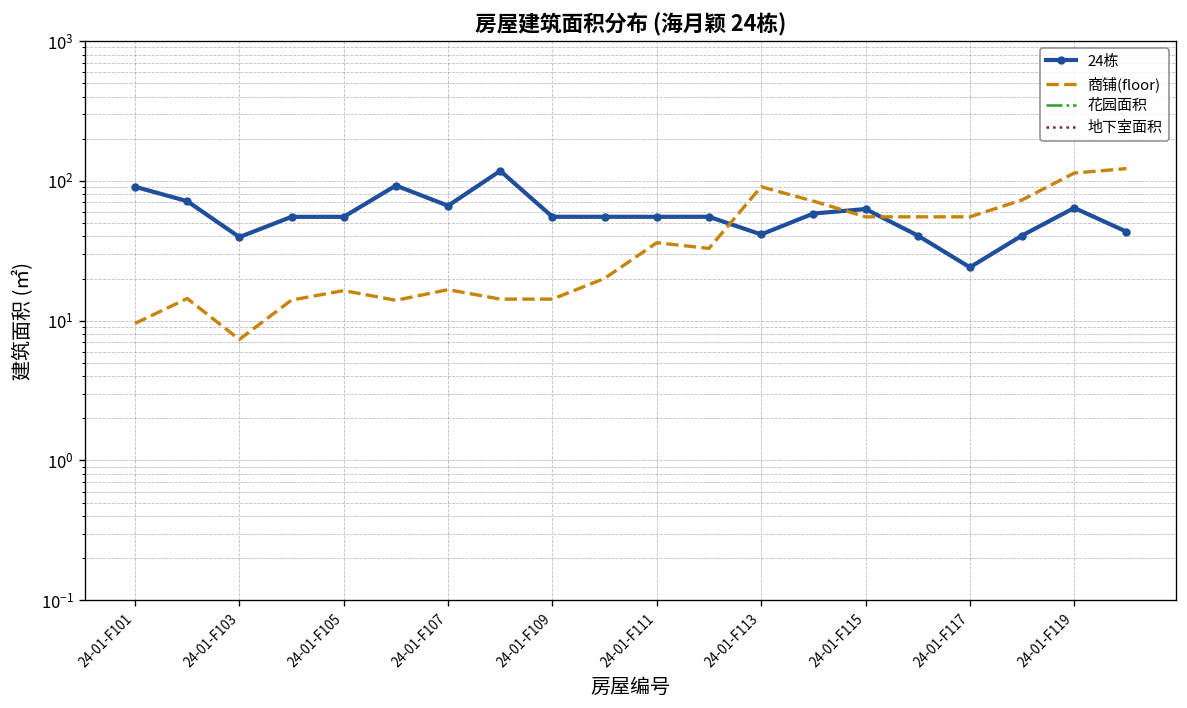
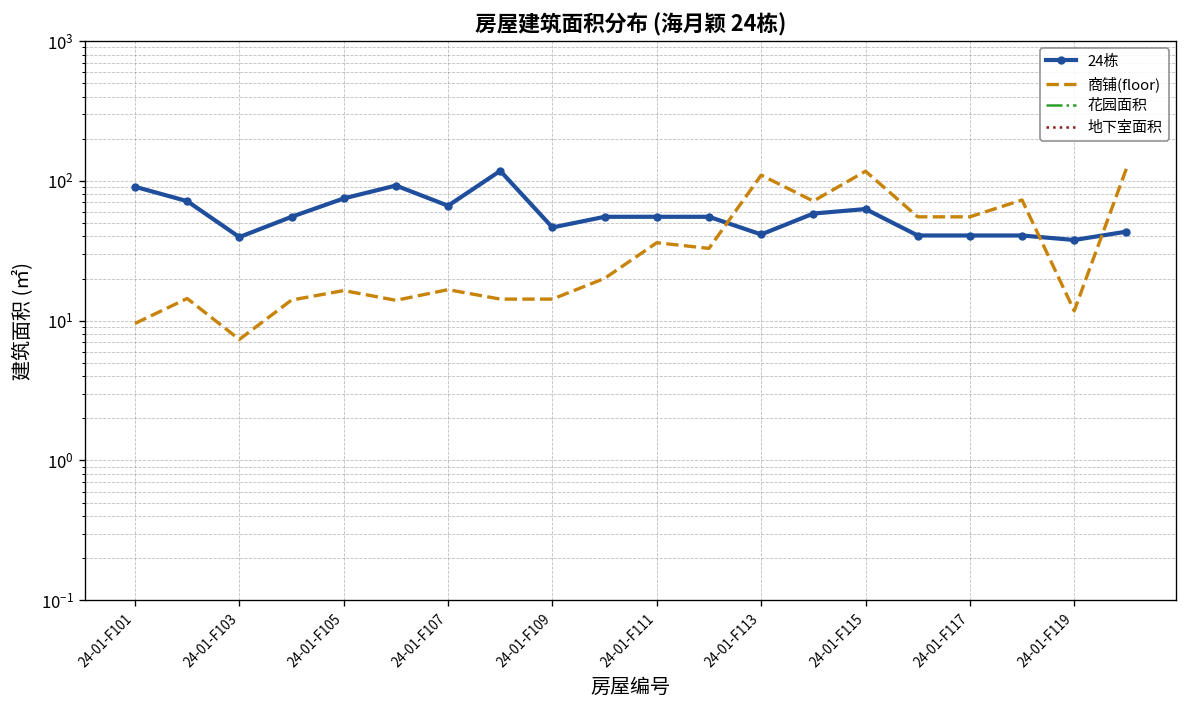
24栋, 24-01-F105: 60 -> 70
24栋, 24-01-F109: 60 -> 46
商铺(floor), 24-01-F113: 90 -> 110
商铺(floor), 24-01-F115: 60 -> 120
24栋, 24-01-F117: 24 -> 41
24栋, 24-01-F119: 60 -> 38
商铺(floor), 24-01-F119: 110 -> 12
